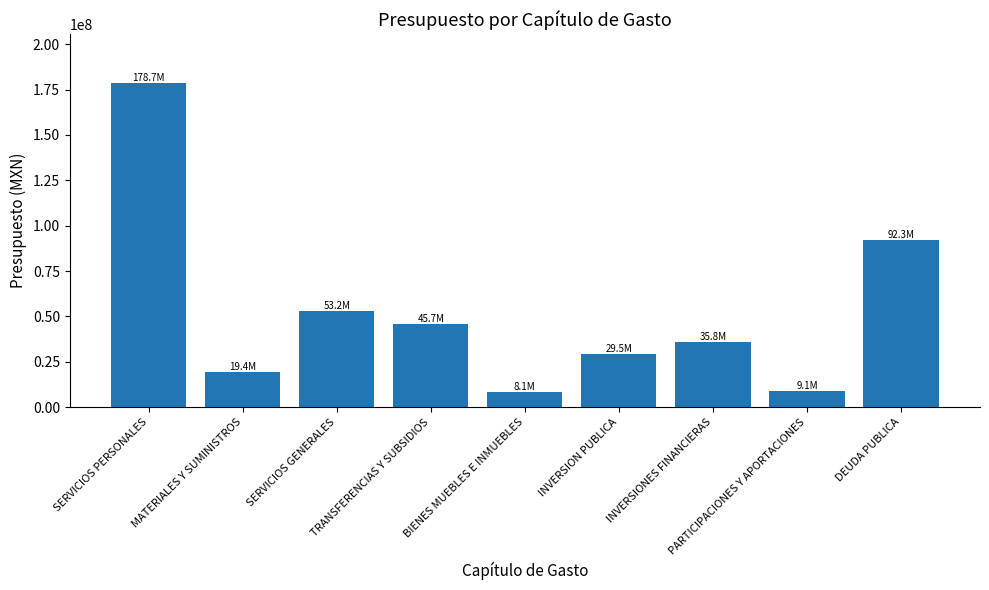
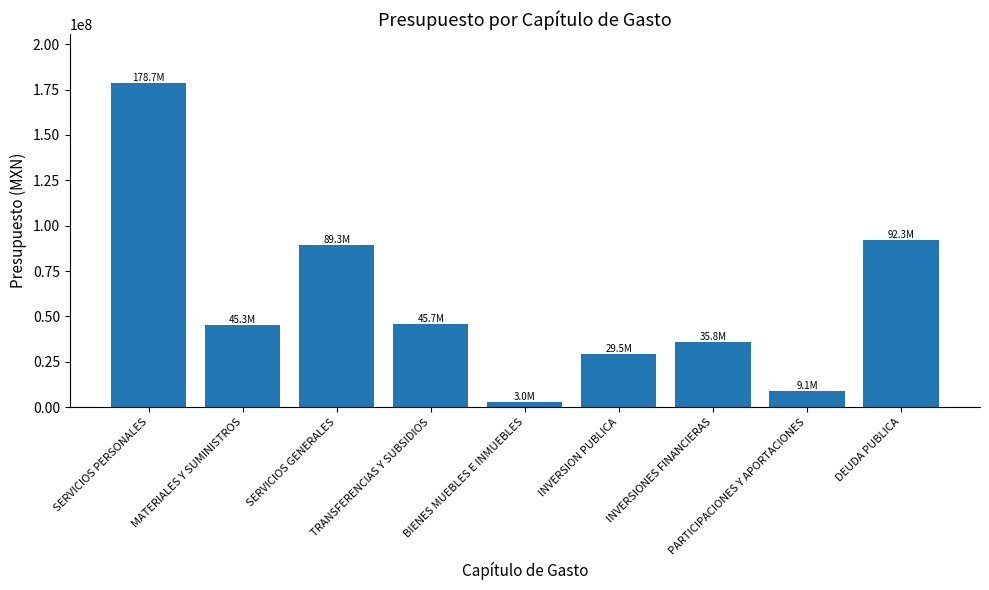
MATERIALES Y SUMINISTROS: 19.4M -> 45.3M
SERVICIOS GENERALES: 53.2M -> 89.3M
BIENES MUEBLES E INMUEBLES: 8.1M -> 3.0M
